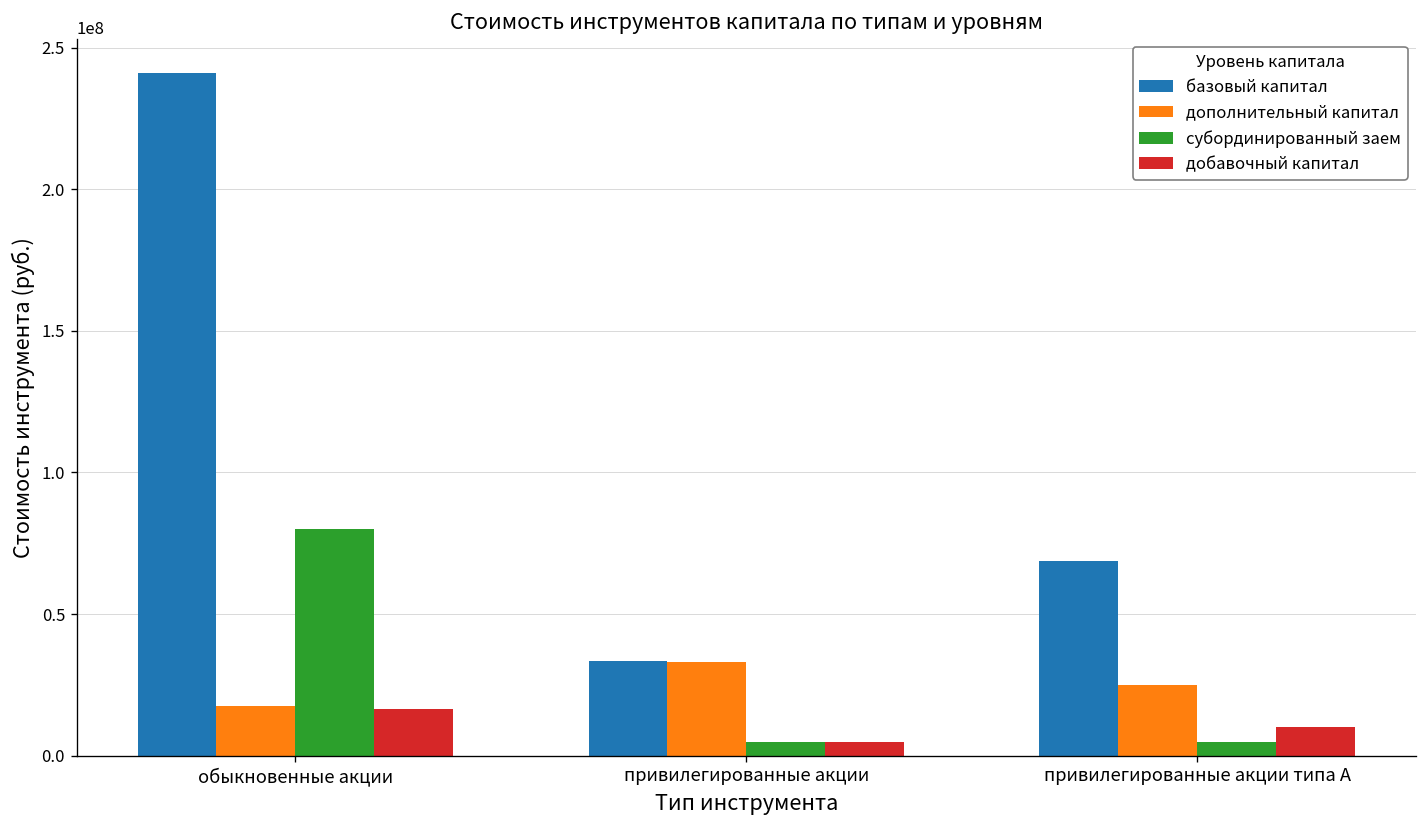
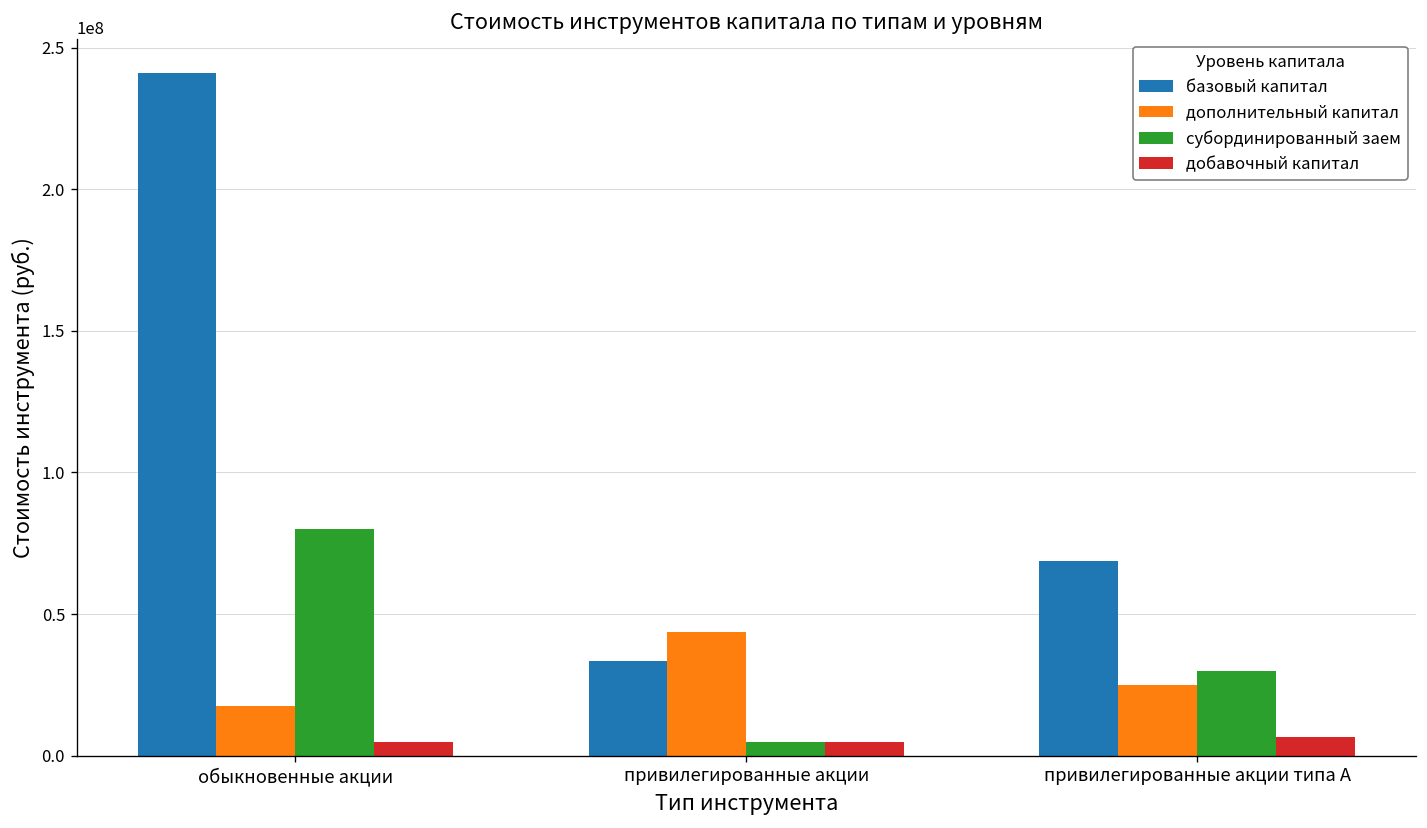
добавочный капитал, обыкновенные акции: 16000000 -> 5000000
дополнительный капитал, привилегированные акции: 33000000 -> 44000000
субординированный заем, привилегированные акции типа А: 5000000 -> 30000000
добавочный капитал, привилегированные акции типа А: 10000000 -> 6000000
